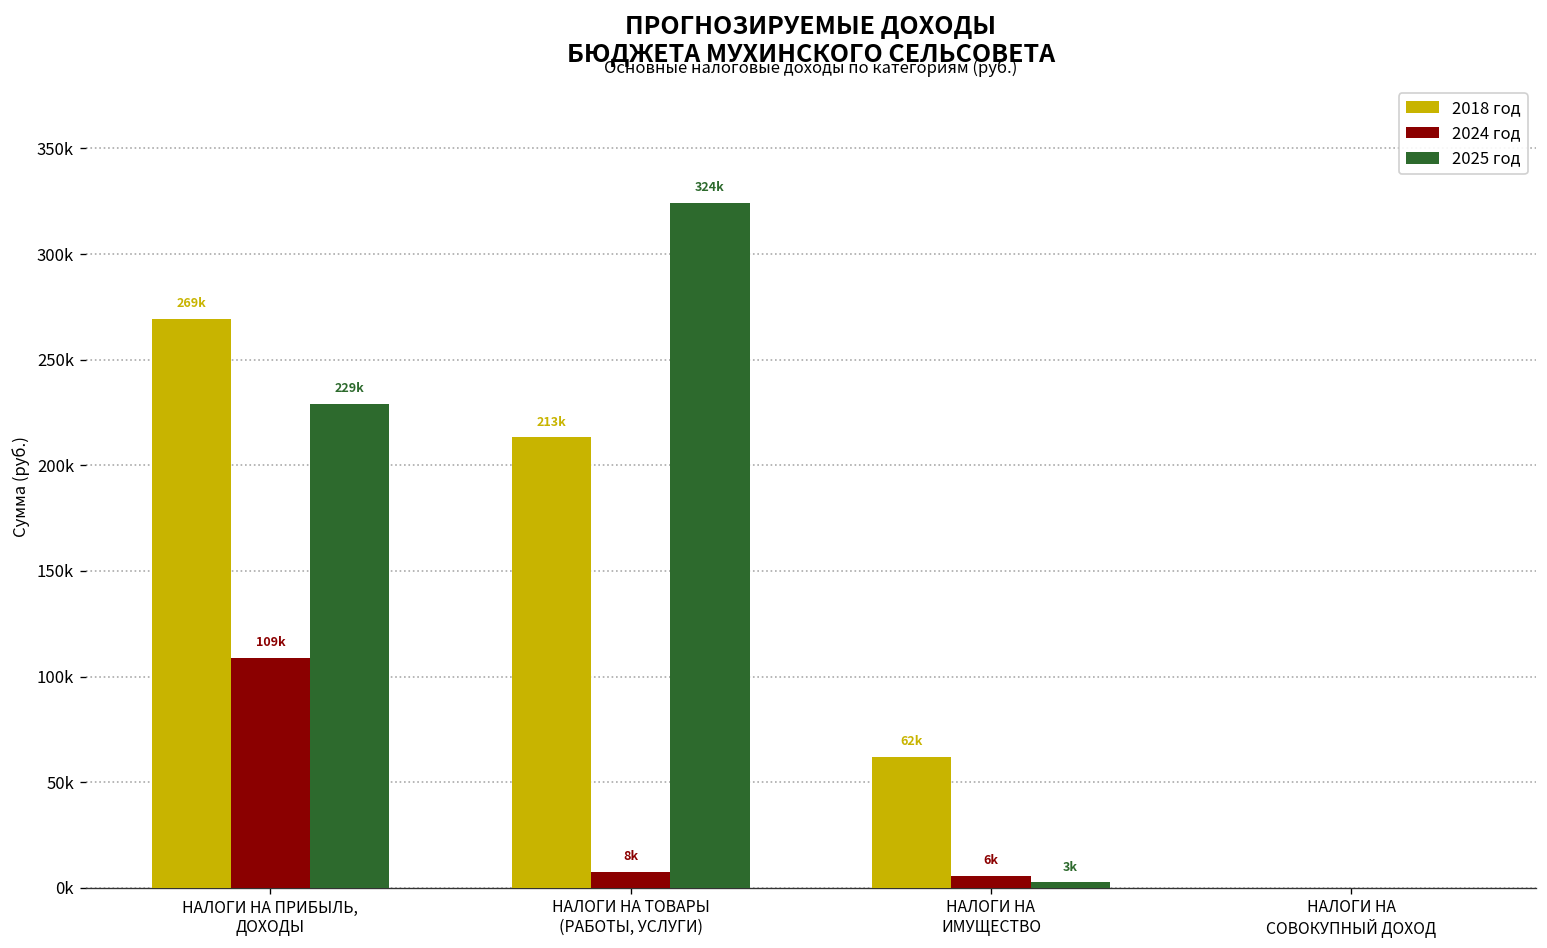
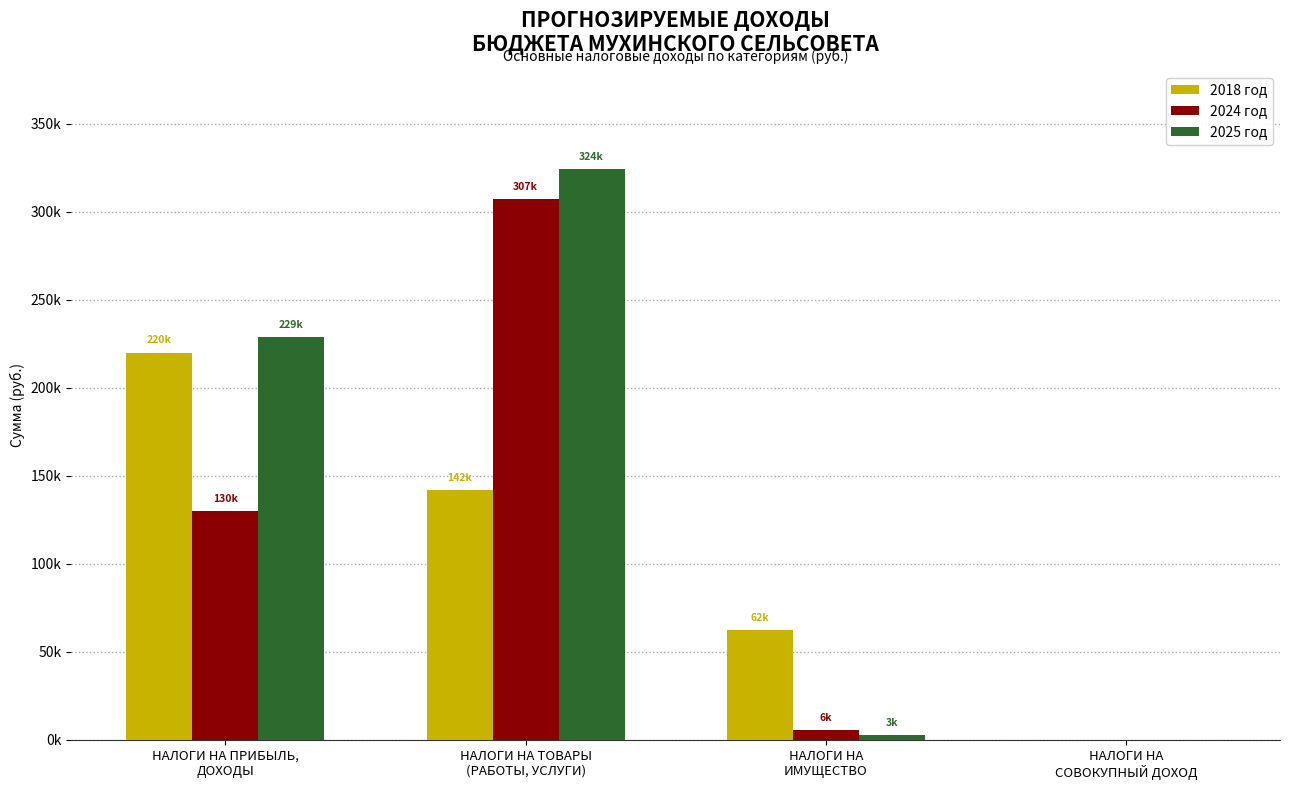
2018 год, НАЛОГИ НА ПРИБЫЛЬ, ДОХОДЫ: 269k -> 220k
2024 год, НАЛОГИ НА ПРИБЫЛЬ, ДОХОДЫ: 109k -> 130k
2018 год, НАЛОГИ НА ТОВАРЫ (РАБОТЫ, УСЛУГИ): 213k -> 142k
2024 год, НАЛОГИ НА ТОВАРЫ (РАБОТЫ, УСЛУГИ): 8k -> 307k
